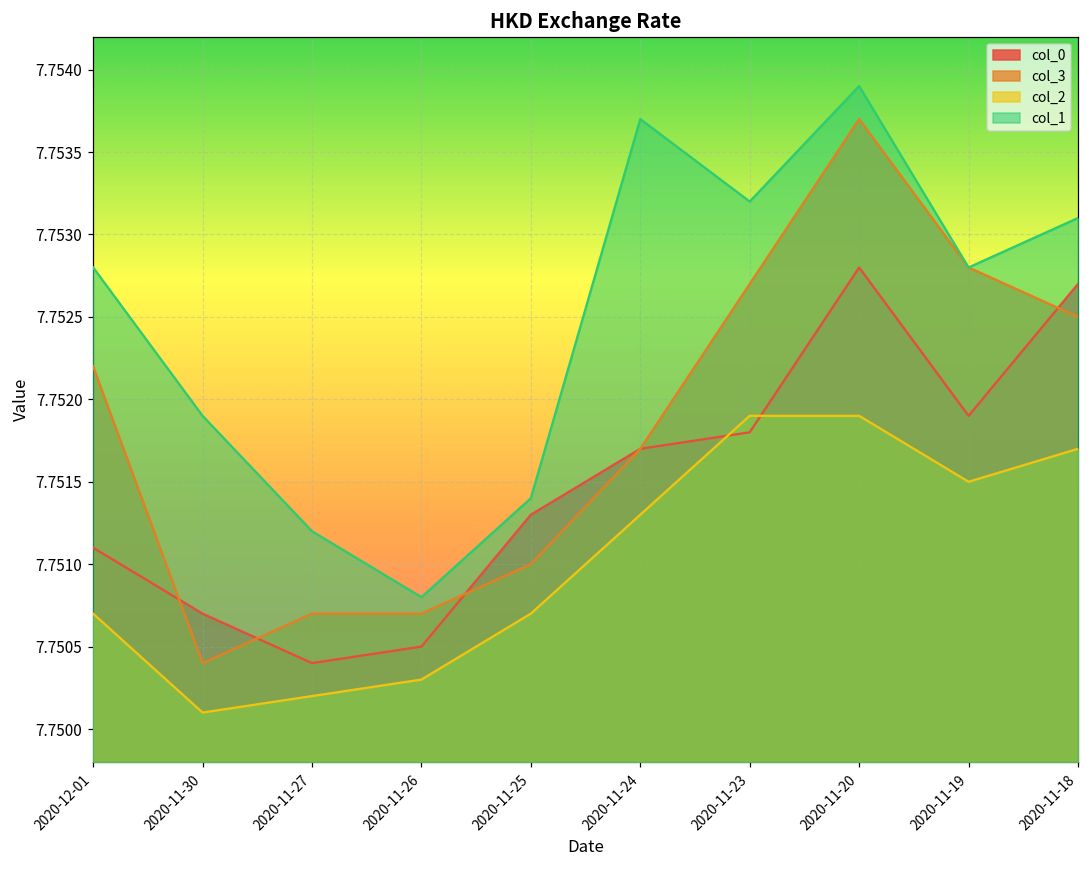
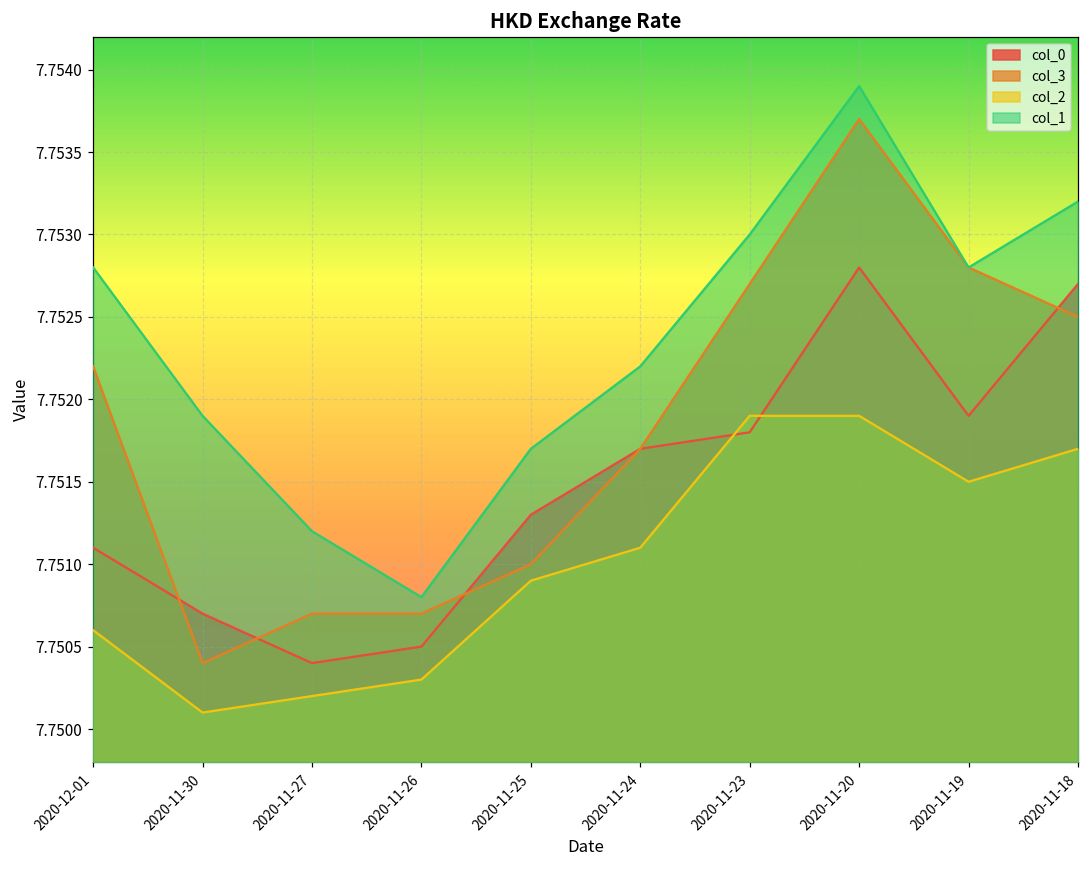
col_2, 2020-12-01: 7.7507 -> 7.7506
col_2, 2020-11-25: 7.7507 -> 7.7509
col_1, 2020-11-25: 7.7514 -> 7.7517
col_2, 2020-11-24: 7.7513 -> 7.7511
col_1, 2020-11-24: 7.7537 -> 7.7522
col_1, 2020-11-23: 7.7532 -> 7.7530
col_1, 2020-11-18: 7.7531 -> 7.7532
